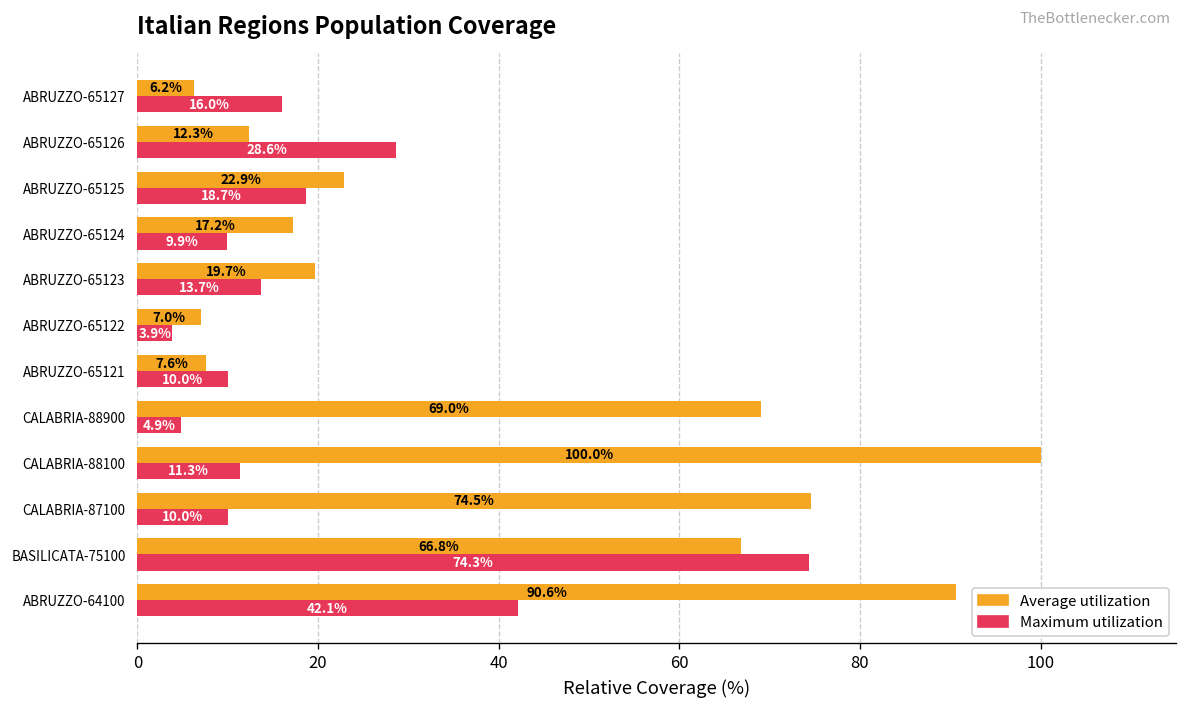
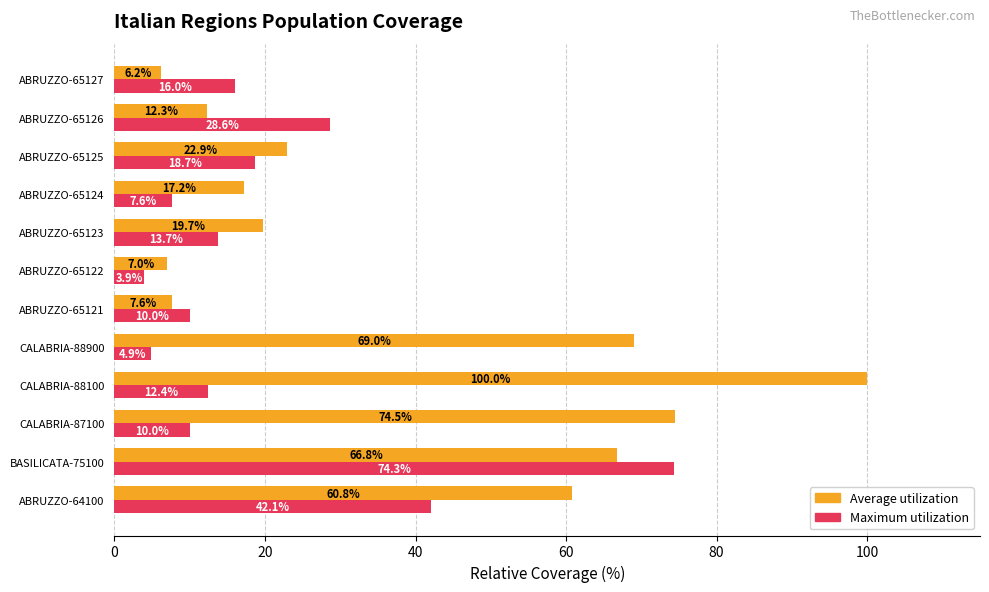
Maximum utilization, ABRUZZO-65124: 9.9% -> 7.6%
Maximum utilization, CALABRIA-88100: 11.3% -> 12.4%
Average utilization, ABRUZZO-64100: 90.6% -> 60.8%
